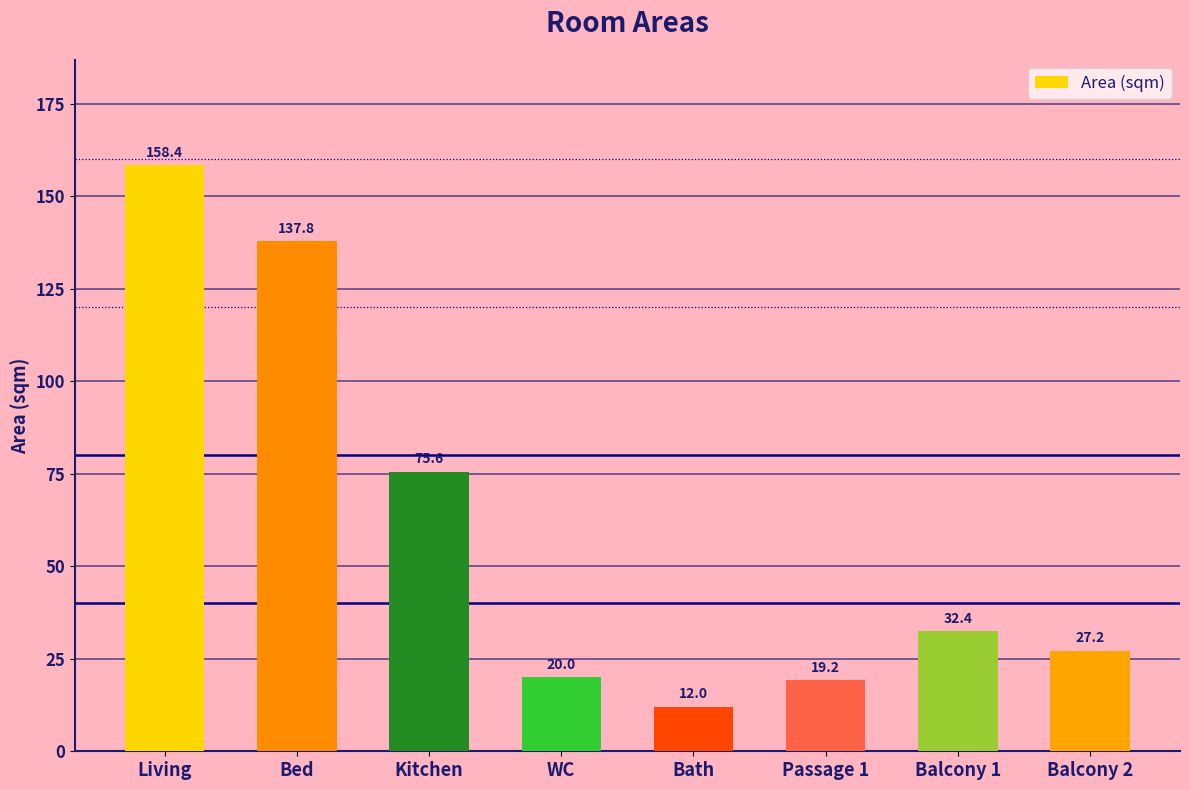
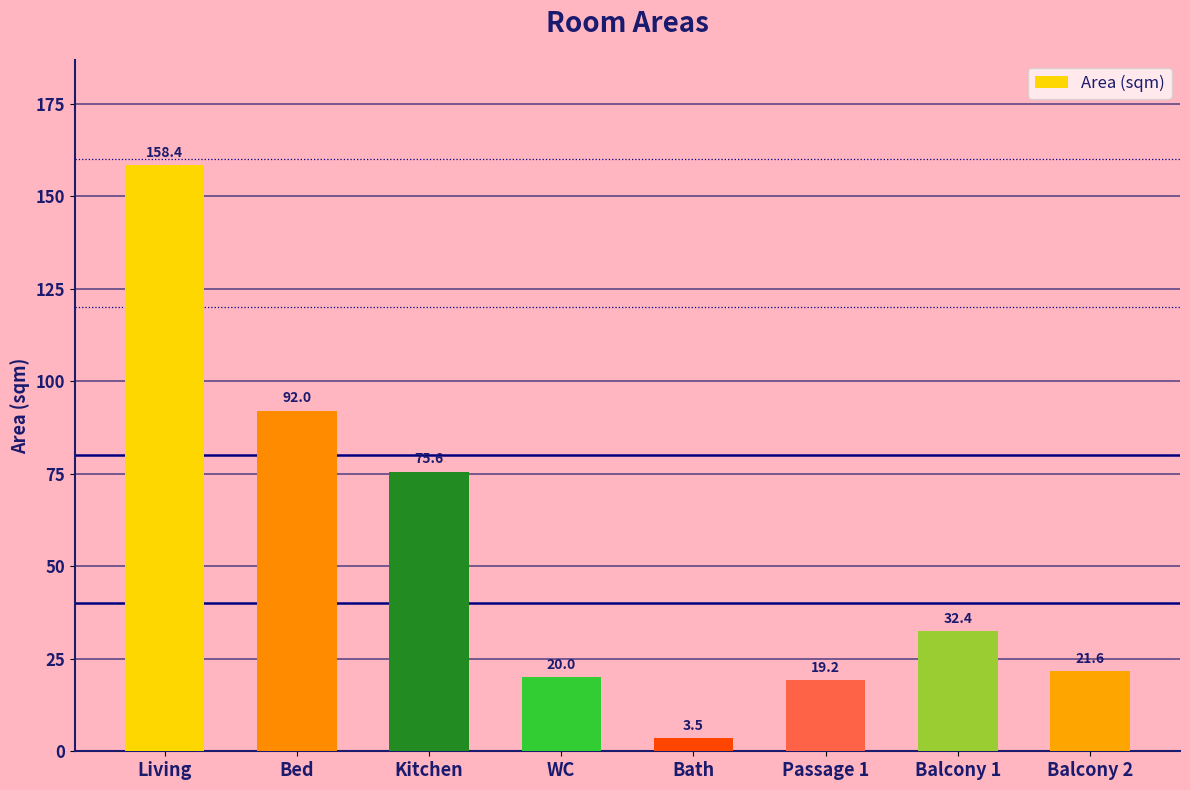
Bed: 137.8 -> 92.0
Bath: 12.0 -> 3.5
Balcony 2: 27.2 -> 21.6
